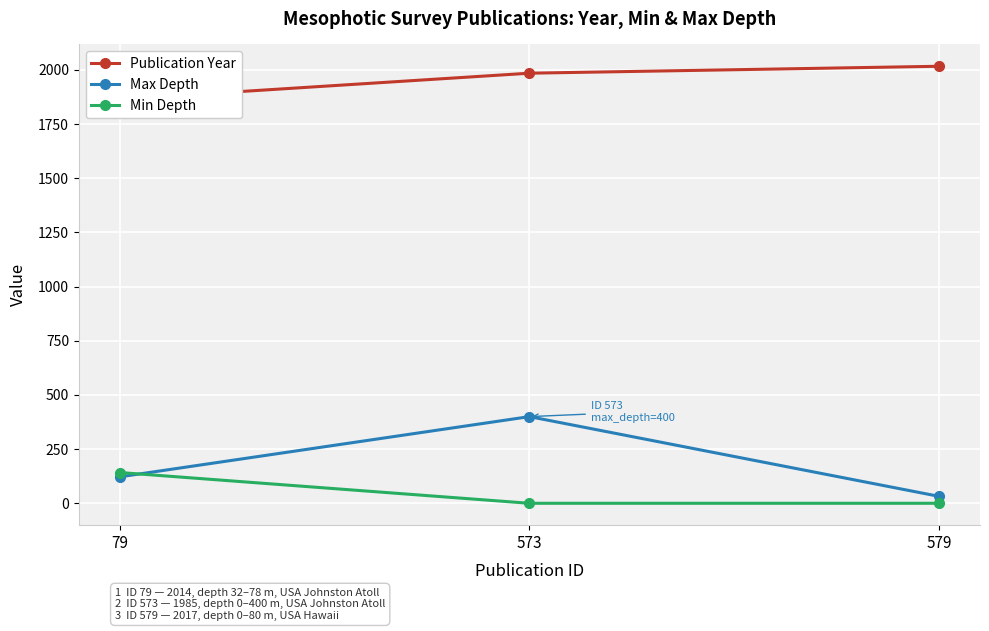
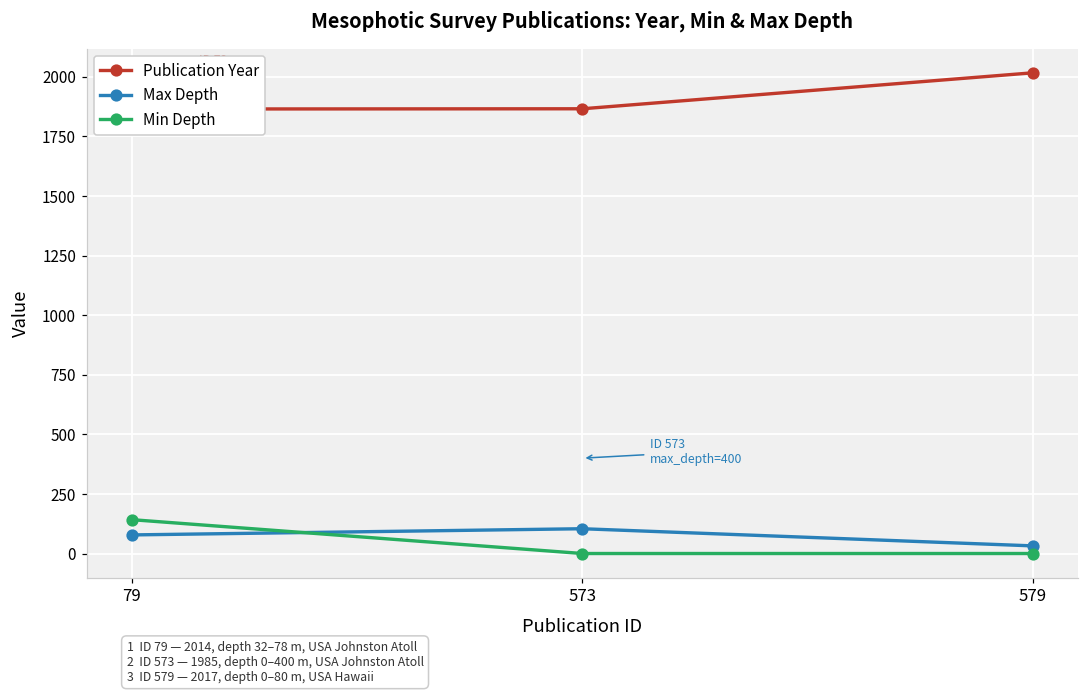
Max Depth, 79: 120 -> 80
Publication Year, 573: 1990 -> 1870
Max Depth, 573: 400 -> 100
